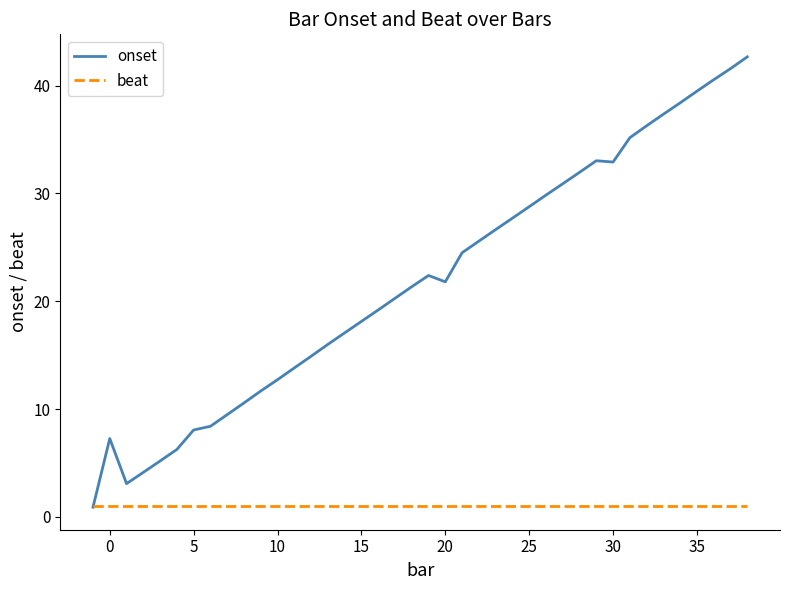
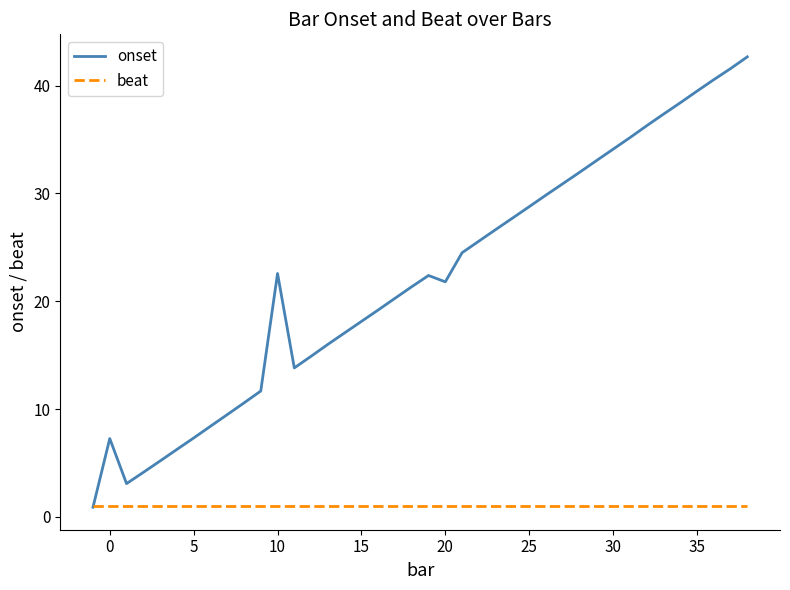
onset, 5: 8.1 -> 7.3
onset, 10: 12.7 -> 22.6
onset, 30: 32.9 -> 34.1
